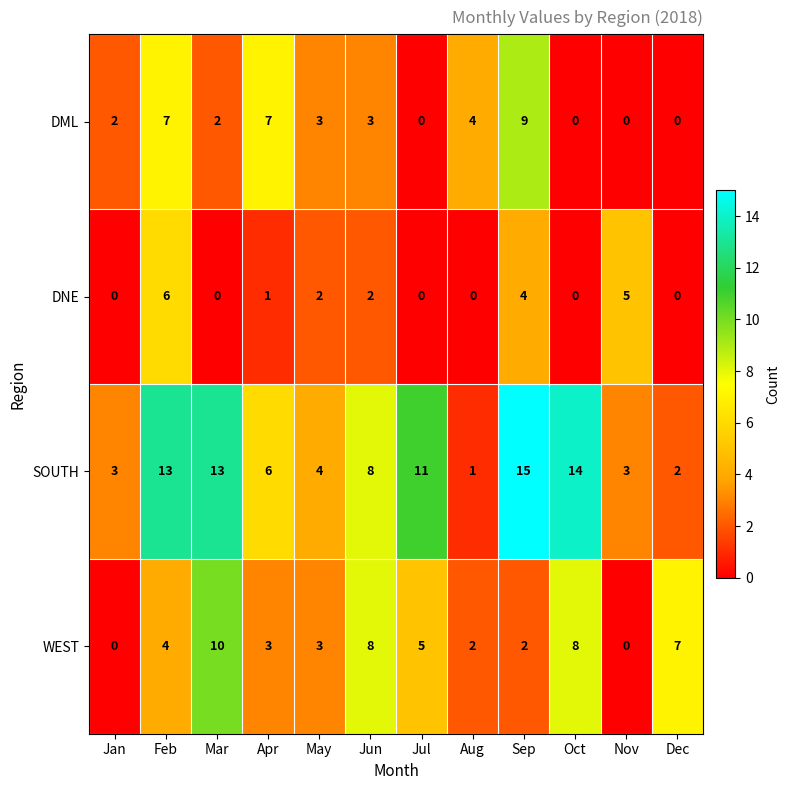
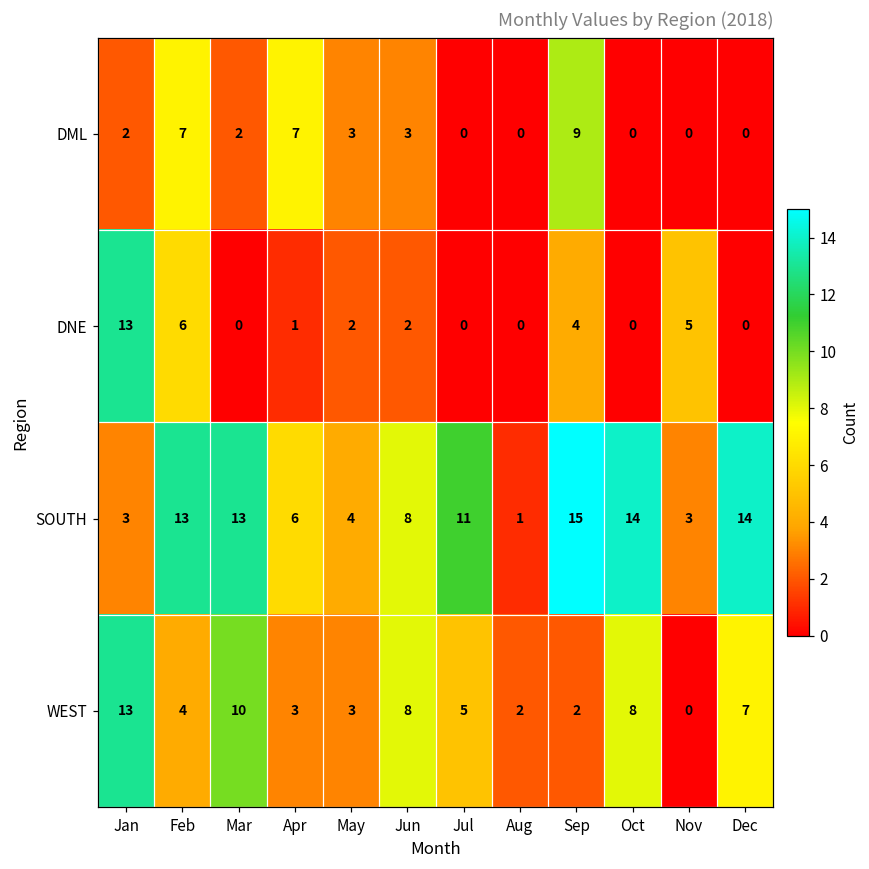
DML, Aug: 4 -> 0
DNE, Jan: 0 -> 13
SOUTH, Dec: 2 -> 14
WEST, Jan: 0 -> 13
